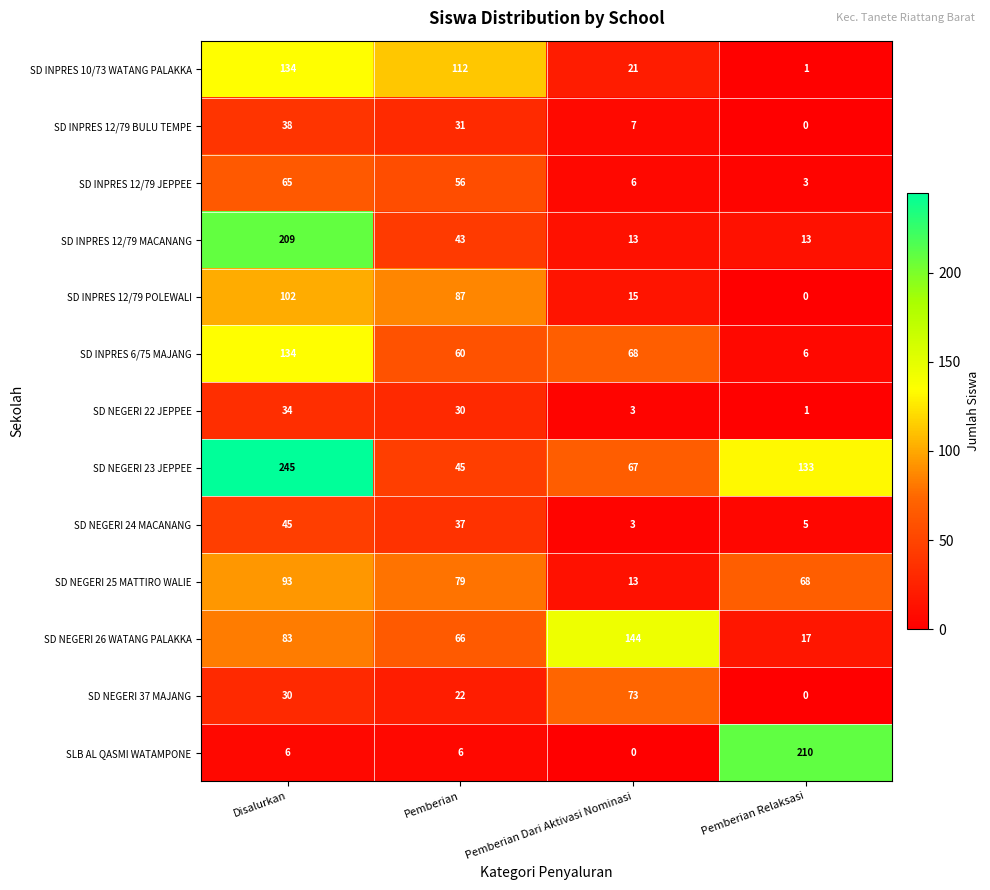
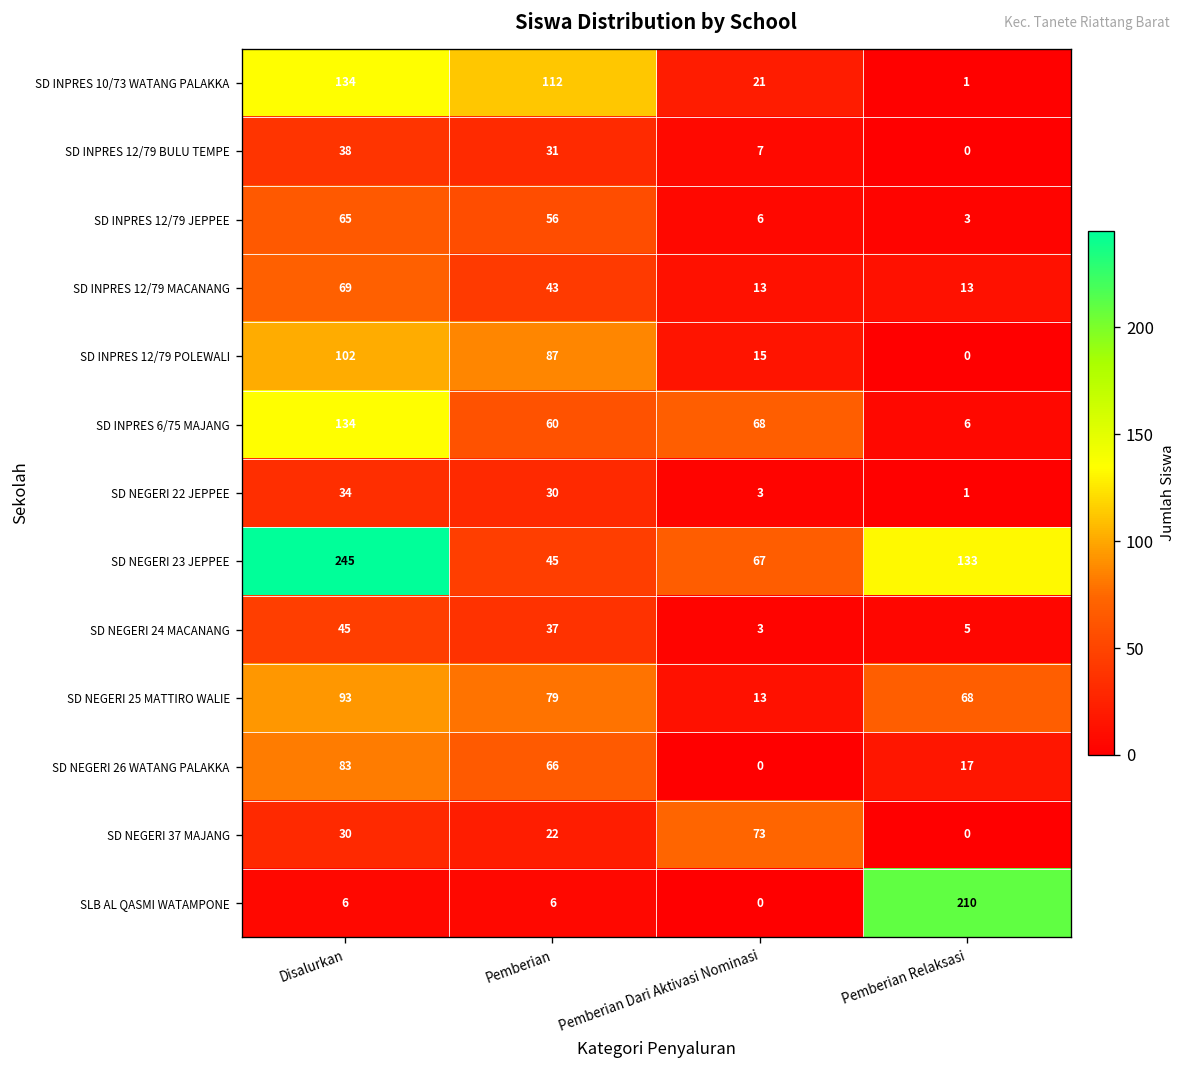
SD INPRES 12/79 MACANANG, Disalurkan: 209 -> 69
SD NEGERI 26 WATANG PALAKKA, Pemberian Dari Aktivasi Nominasi: 144 -> 0
